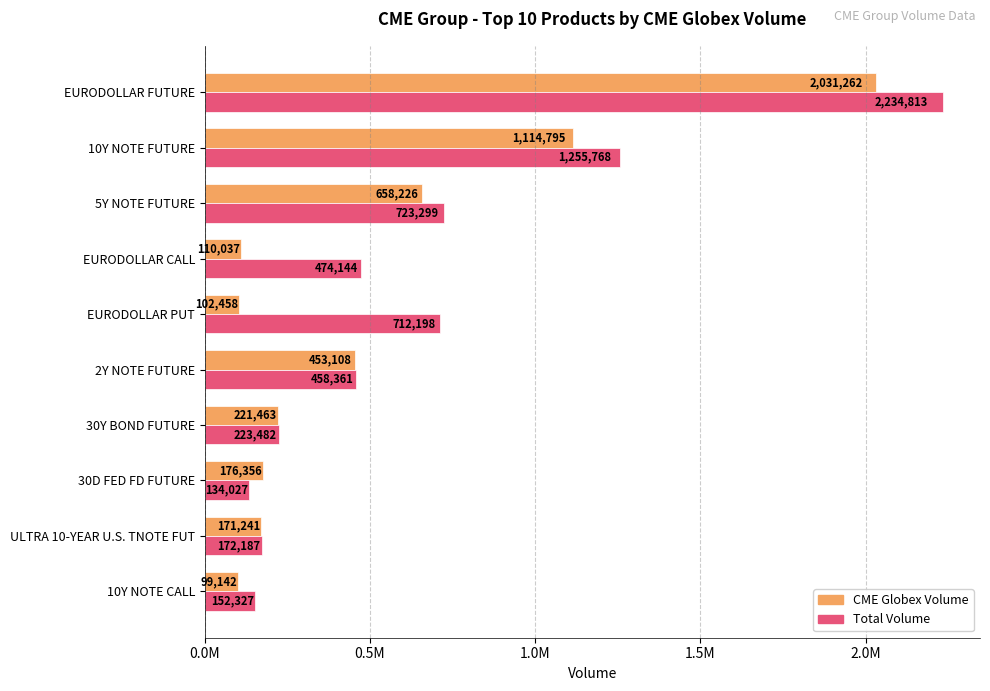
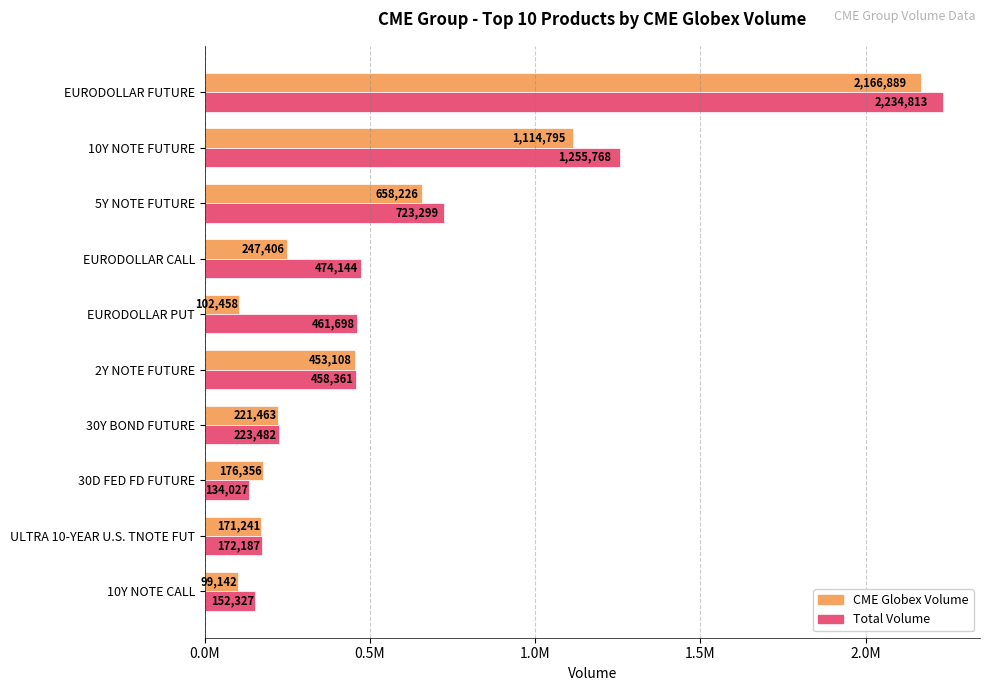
CME Globex Volume, EURODOLLAR FUTURE: 2,031,262 -> 2,166,889
CME Globex Volume, EURODOLLAR CALL: 110,037 -> 247,406
Total Volume, EURODOLLAR PUT: 712,198 -> 461,698
